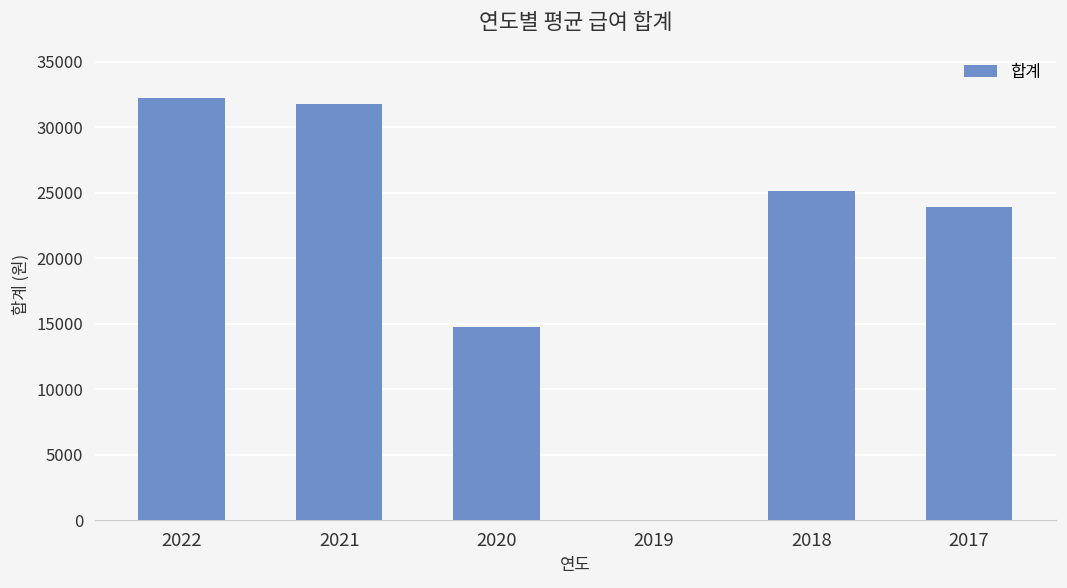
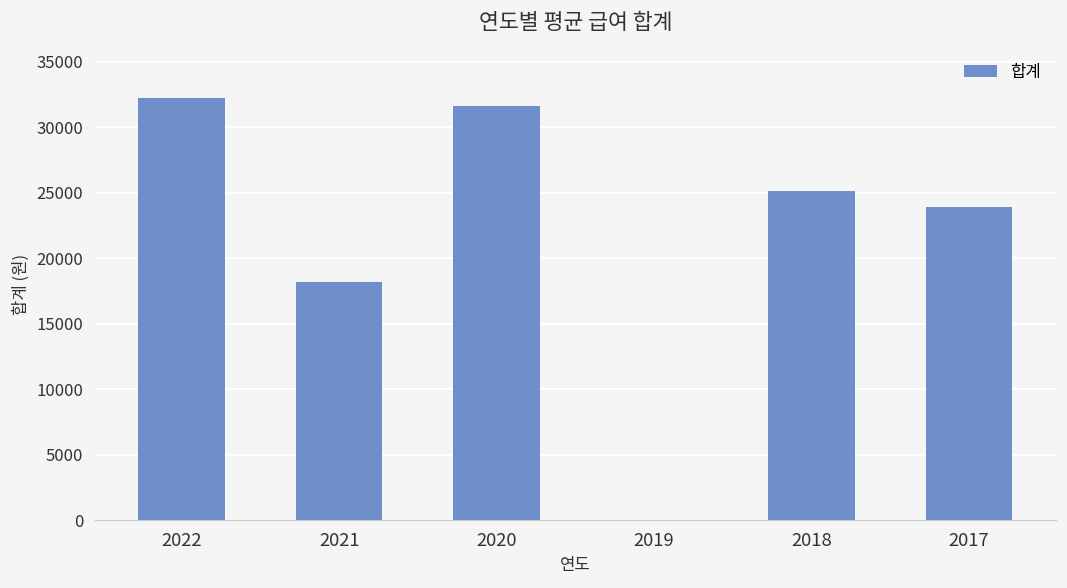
2021: 31800 -> 18200
2020: 14800 -> 31600
